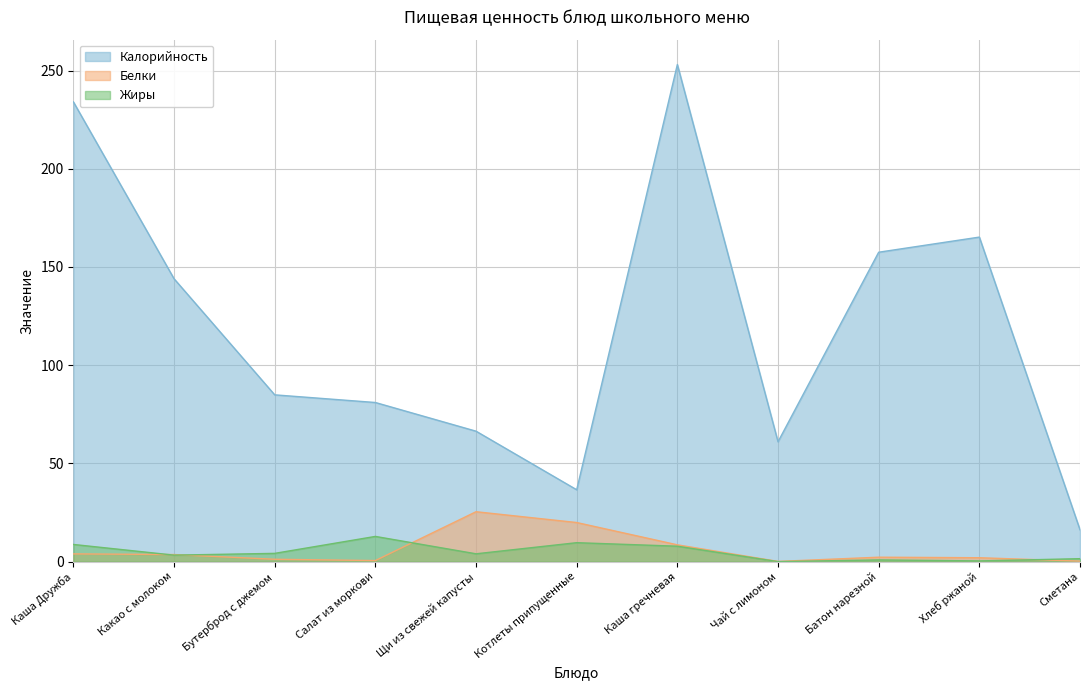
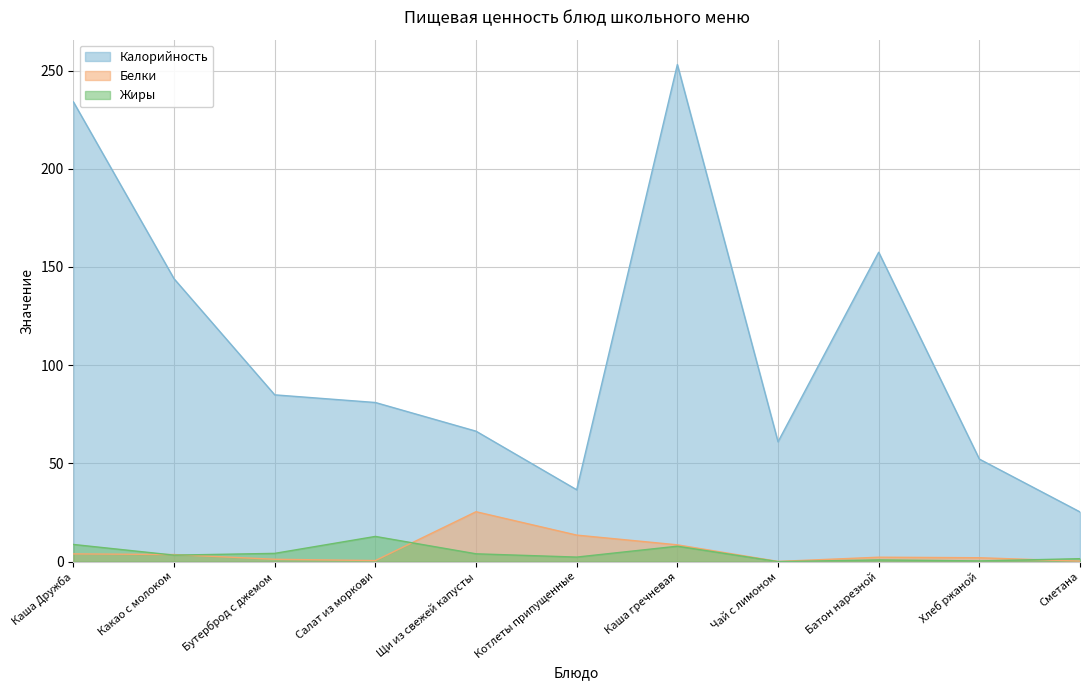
Белки, Котлеты припущенные: 20 -> 14
Жиры, Котлеты припущенные: 10 -> 2
Калорийность, Хлеб ржаной: 165 -> 52
Калорийность, Сметана: 16 -> 25
